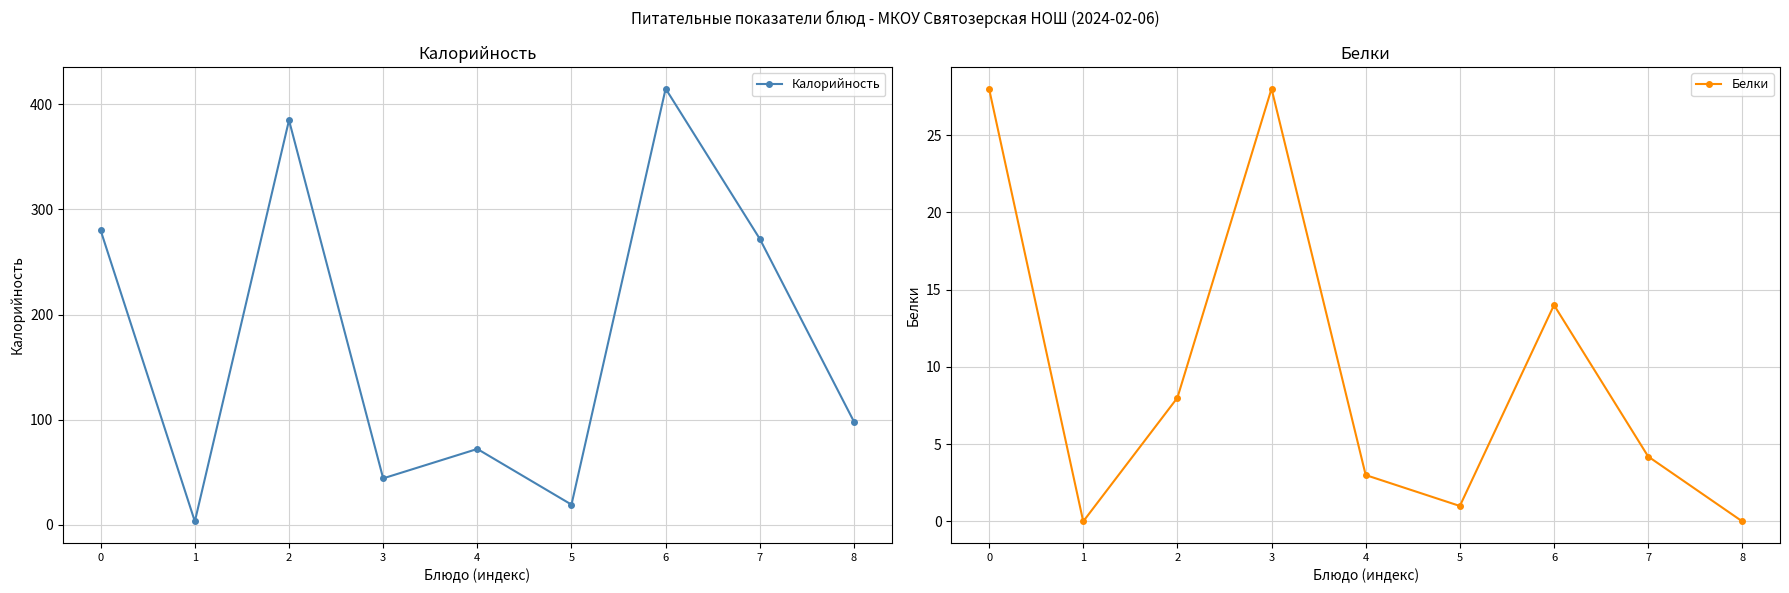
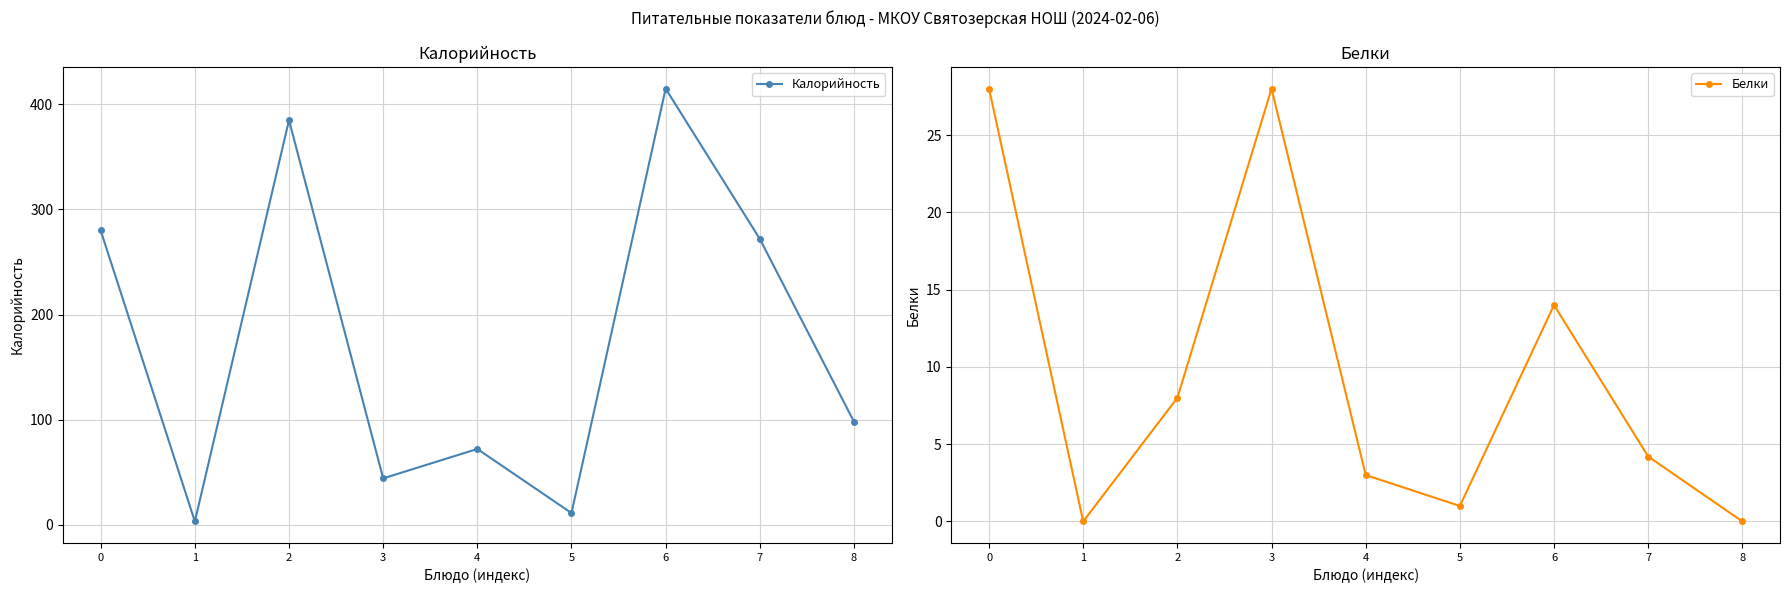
Калорийность, 5: 19 -> 11
